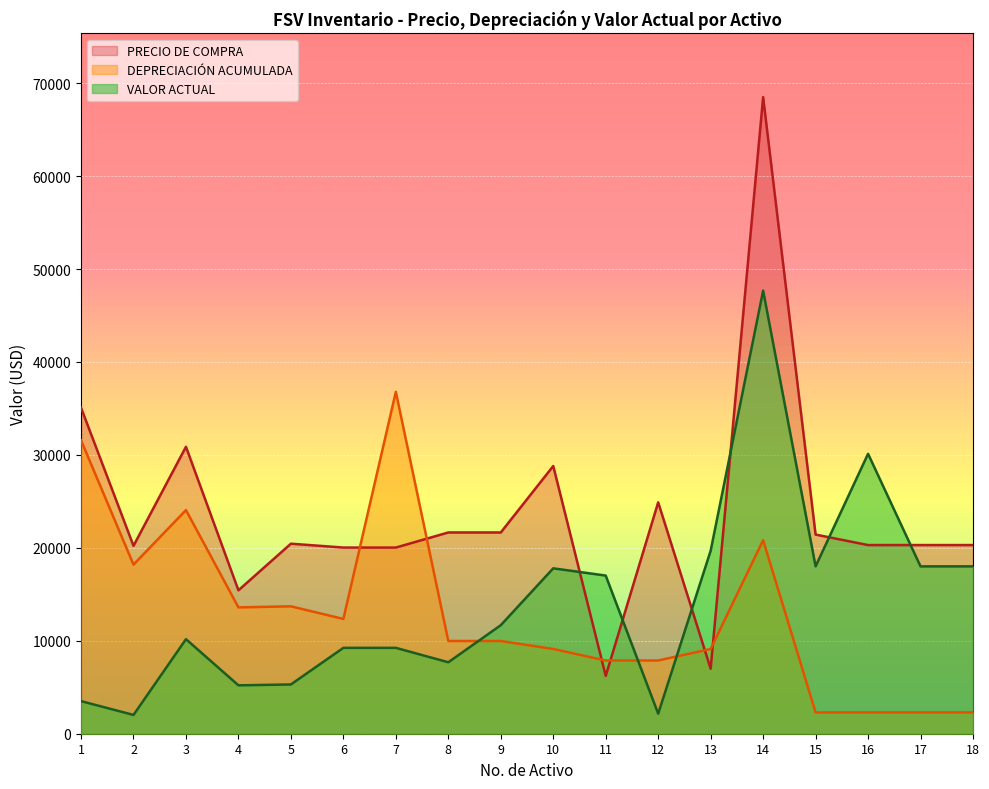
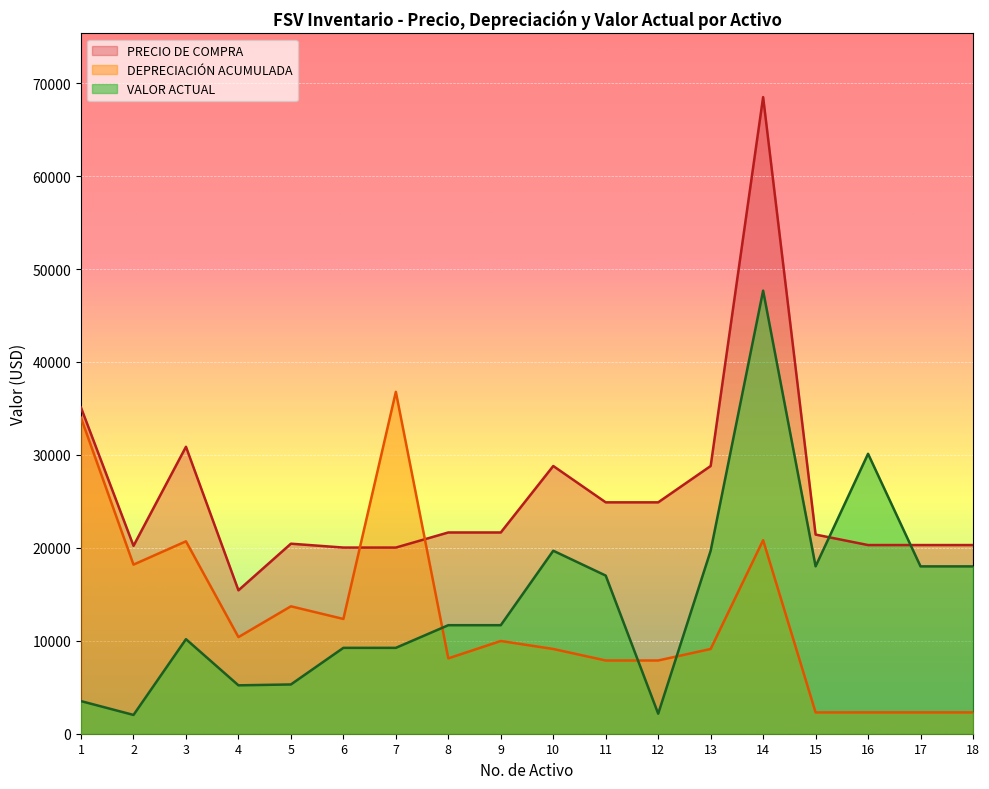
DEPRECIACIÓN ACUMULADA, 1: 32000 -> 34000
DEPRECIACIÓN ACUMULADA, 3: 24000 -> 21000
DEPRECIACIÓN ACUMULADA, 4: 14000 -> 10000
DEPRECIACIÓN ACUMULADA, 8: 10000 -> 8000
VALOR ACTUAL, 8: 8000 -> 12000
VALOR ACTUAL, 10: 18000 -> 20000
PRECIO DE COMPRA, 11: 6000 -> 25000
PRECIO DE COMPRA, 13: 7000 -> 29000
